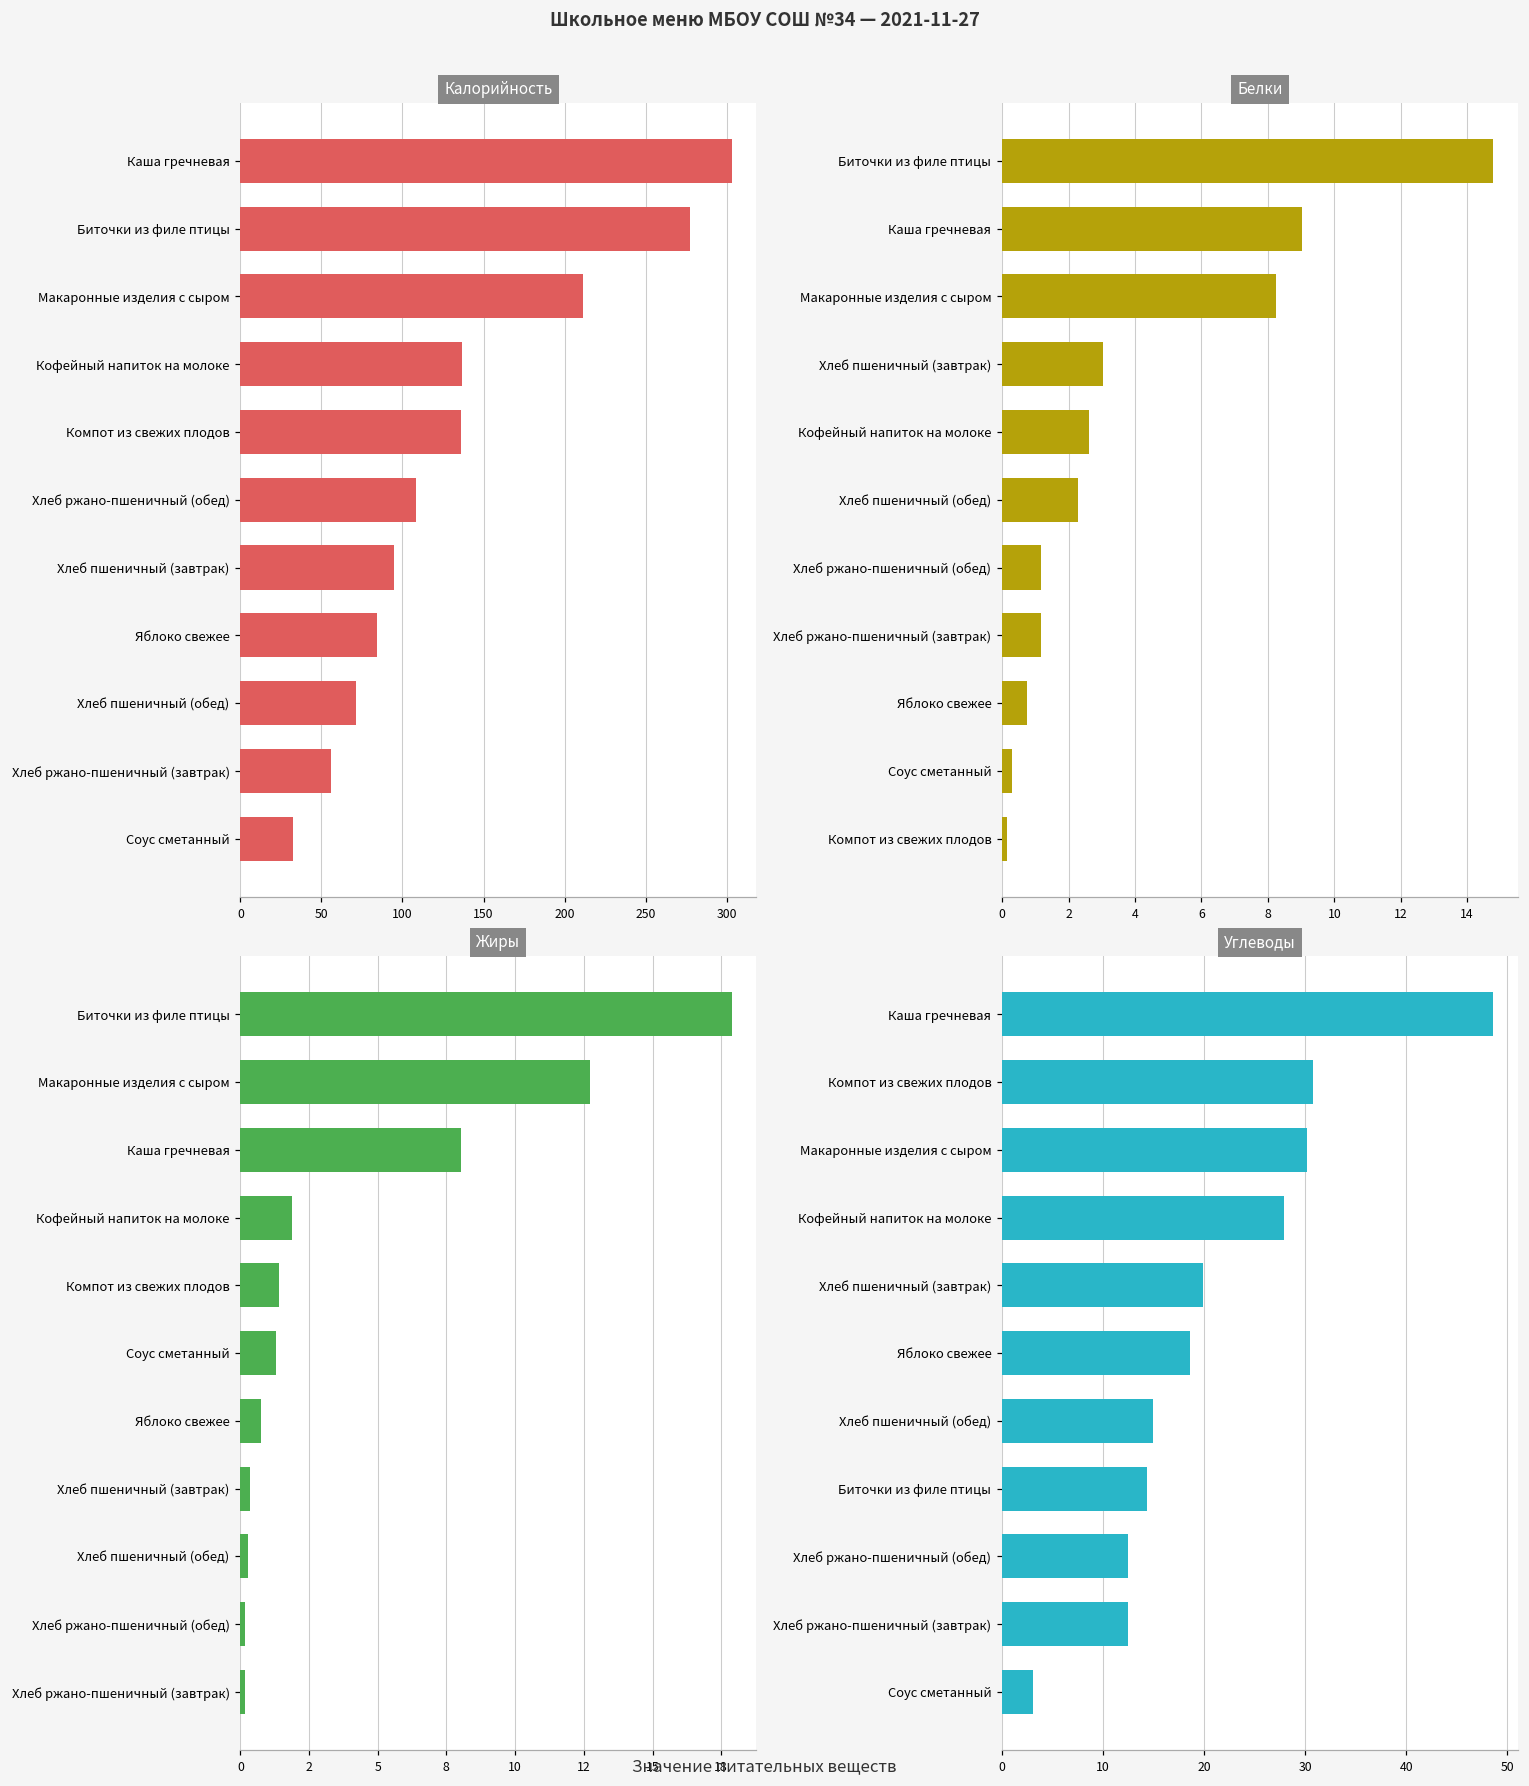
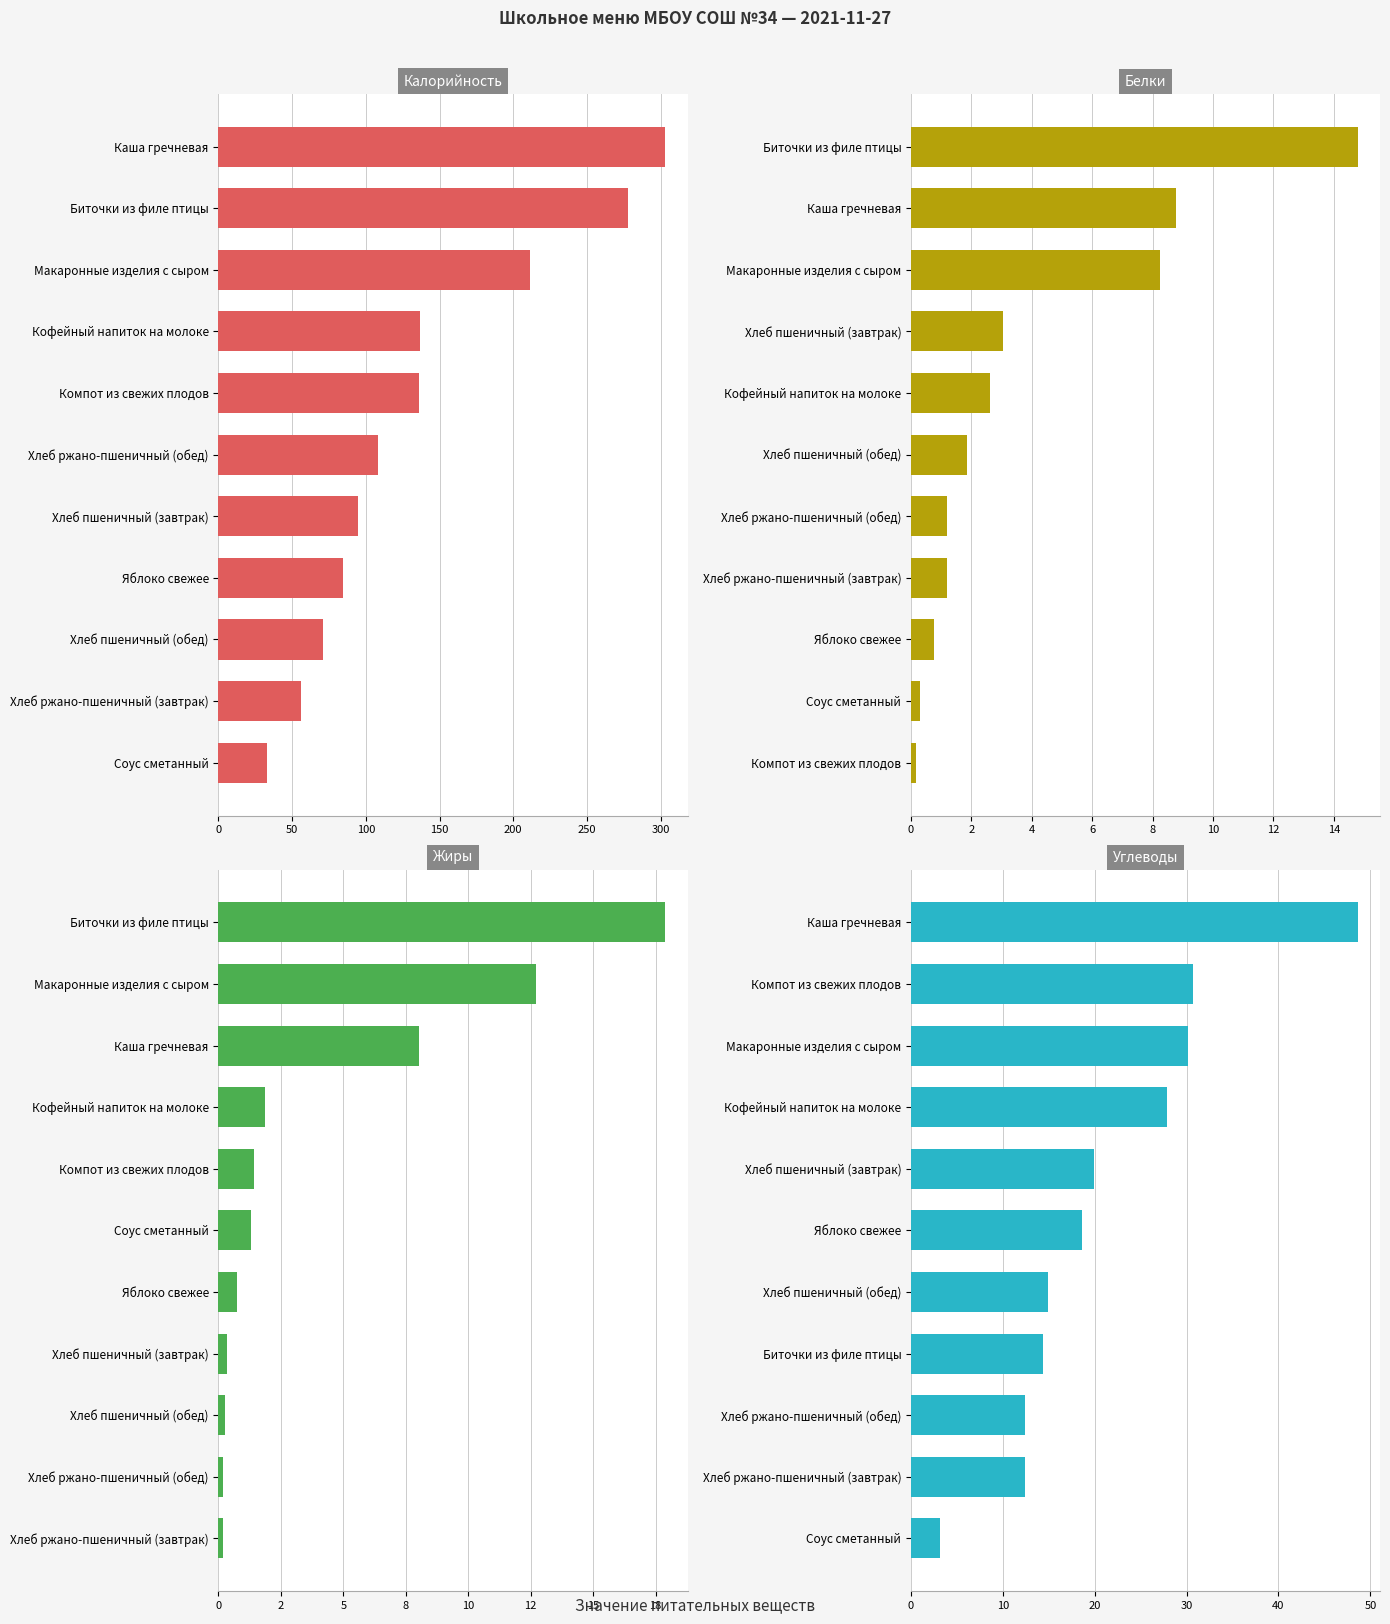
Белки, Каша гречневая: 9.0 -> 8.8
Белки, Хлеб пшеничный (обед): 2.3 -> 1.9
